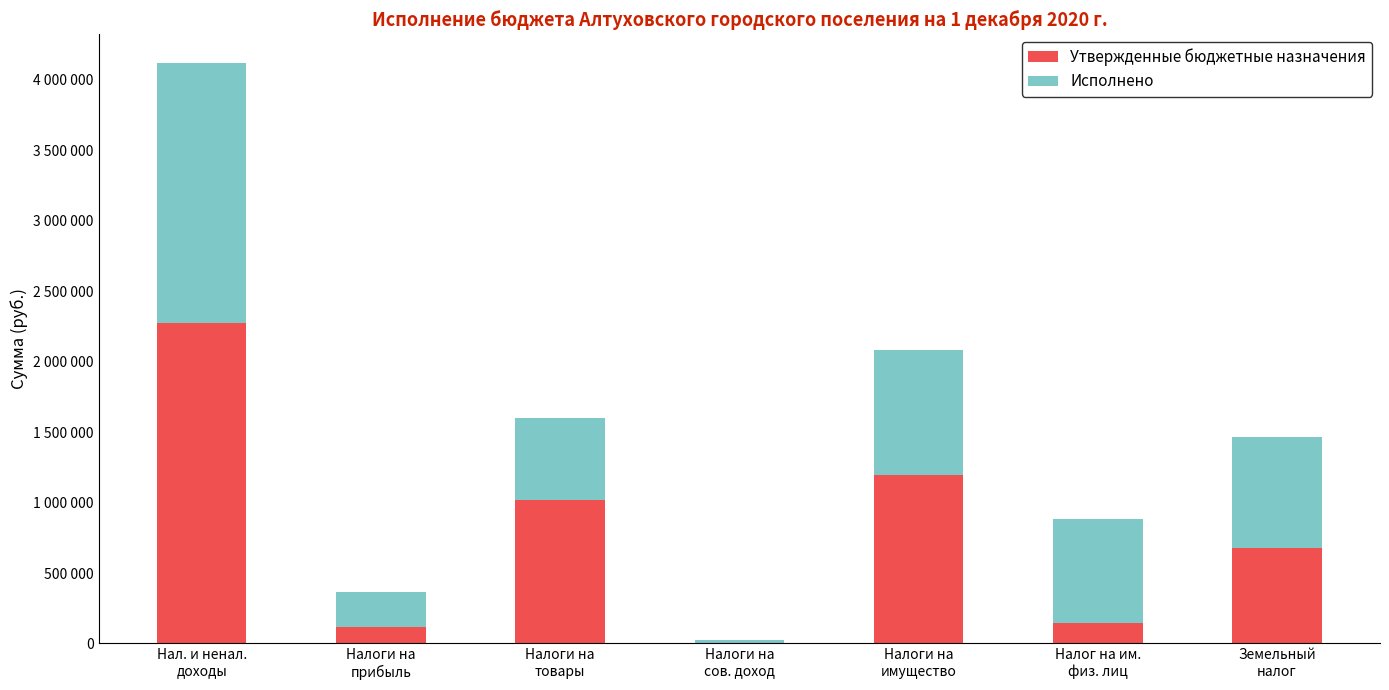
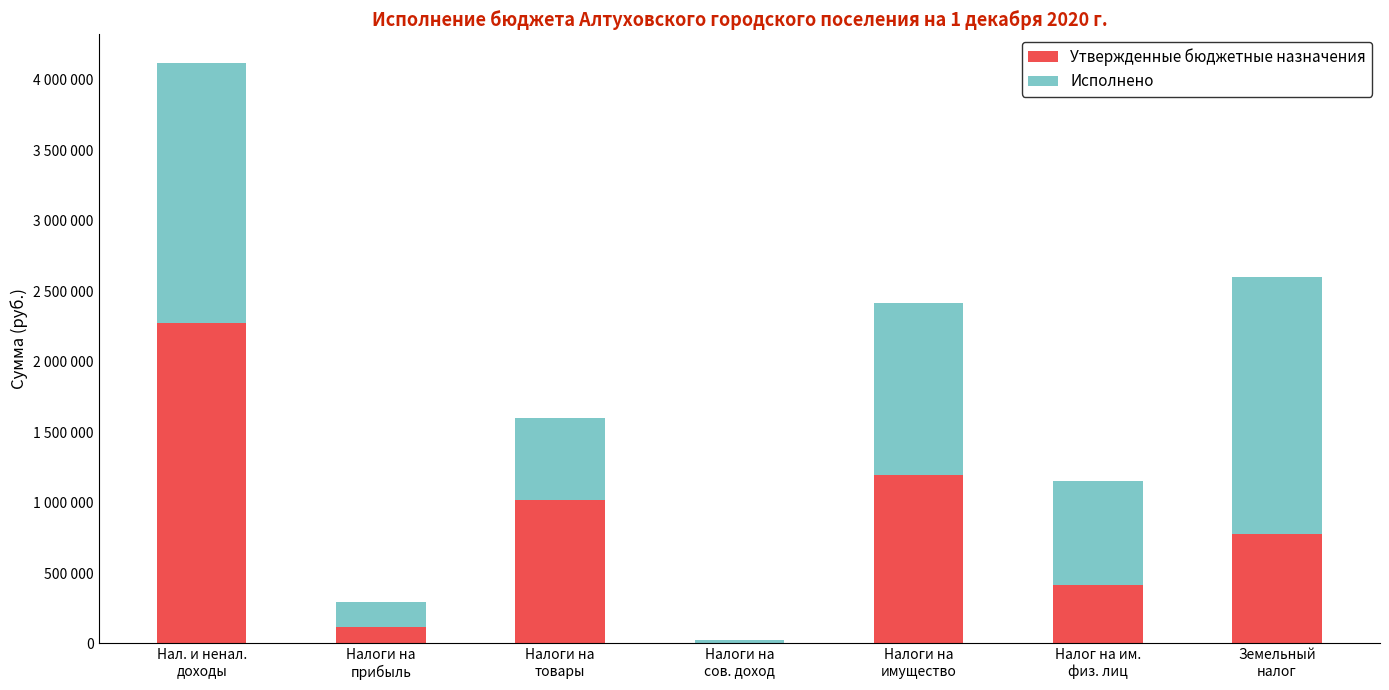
Исполнено, Налоги на прибыль: 250000 -> 180000
Исполнено, Налоги на имущество: 890000 -> 1230000
Утвержденные бюджетные назначения, Налог на им. физ. лиц: 140000 -> 420000
Утвержденные бюджетные назначения, Земельный налог: 680000 -> 780000
Исполнено, Земельный налог: 780000 -> 1820000
